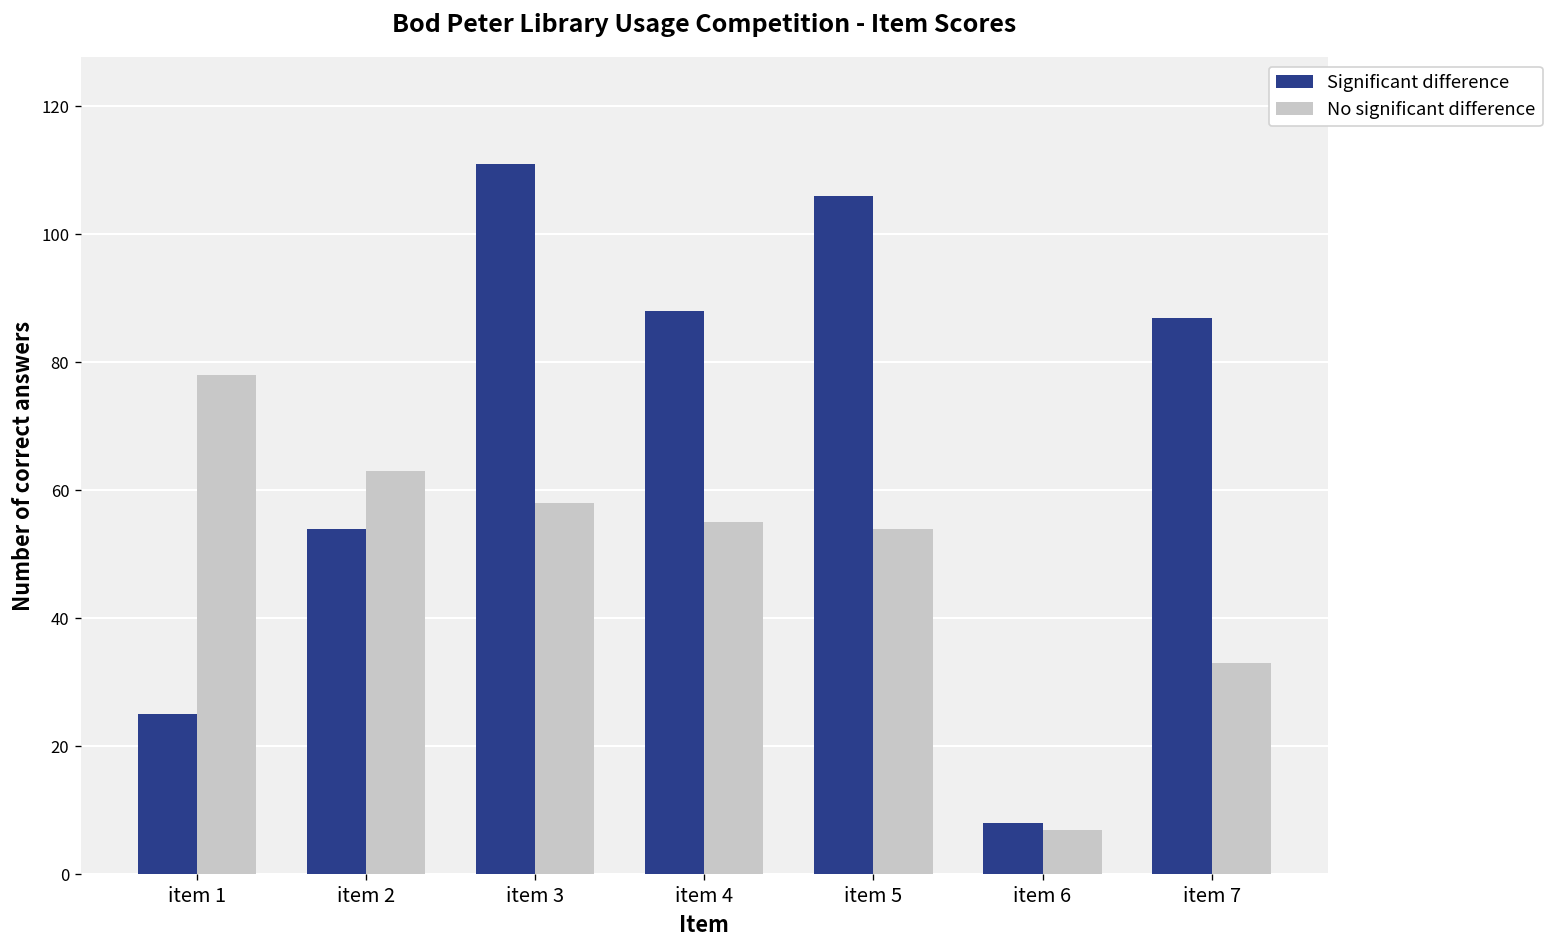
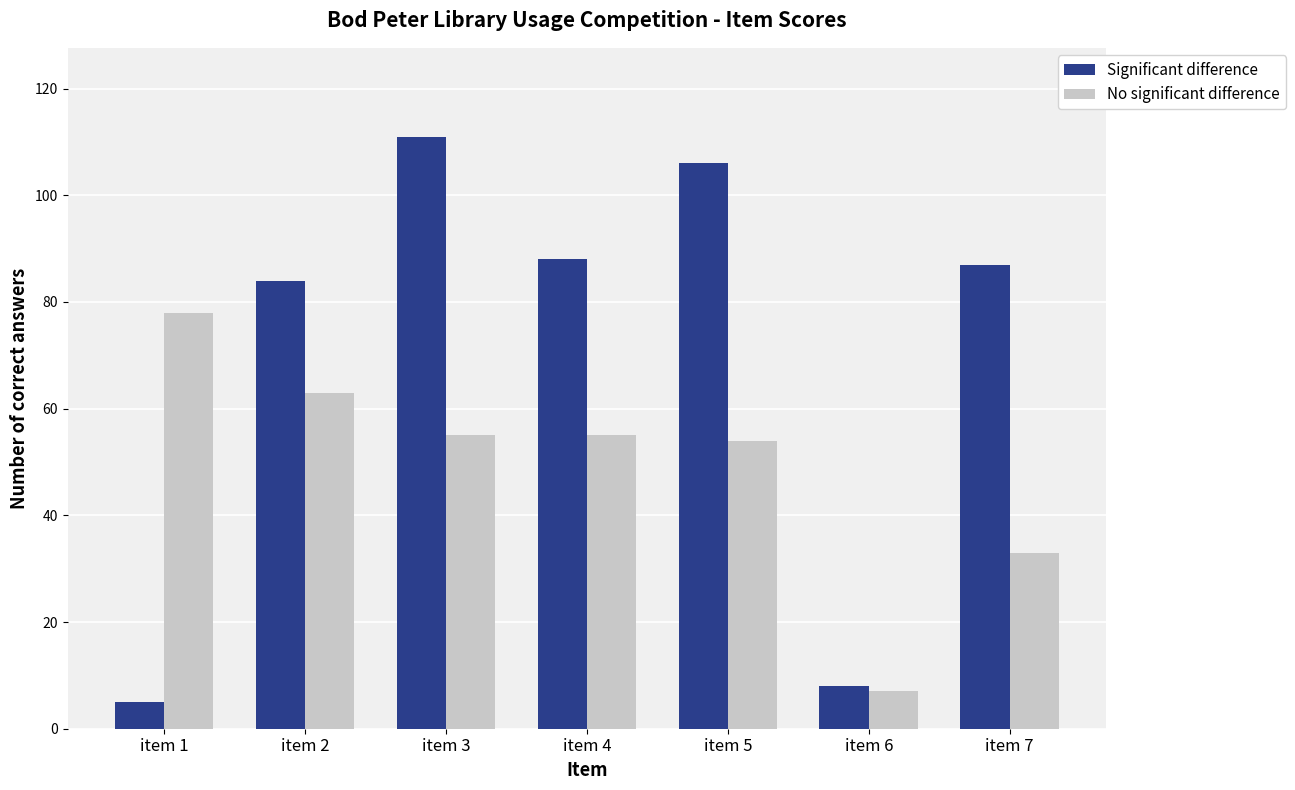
Significant difference, item 1: 25 -> 5
Significant difference, item 2: 54 -> 84
No significant difference, item 3: 58 -> 55
